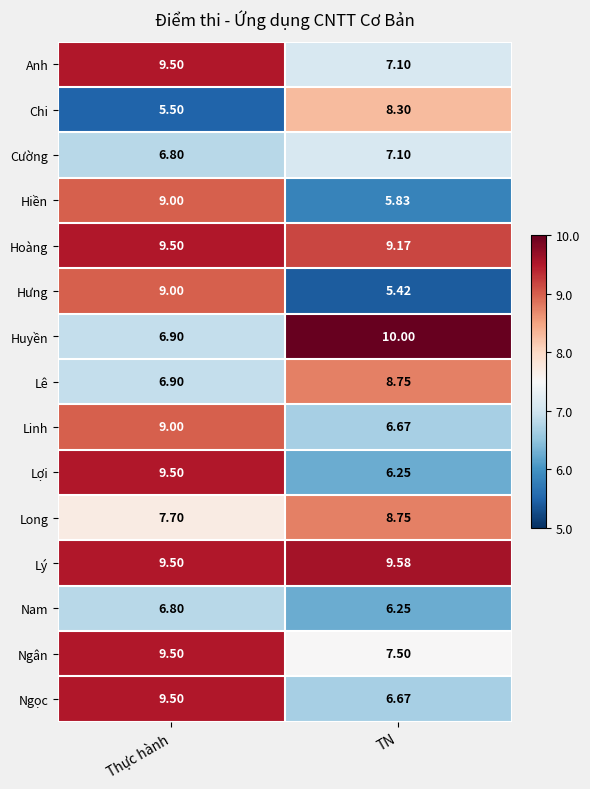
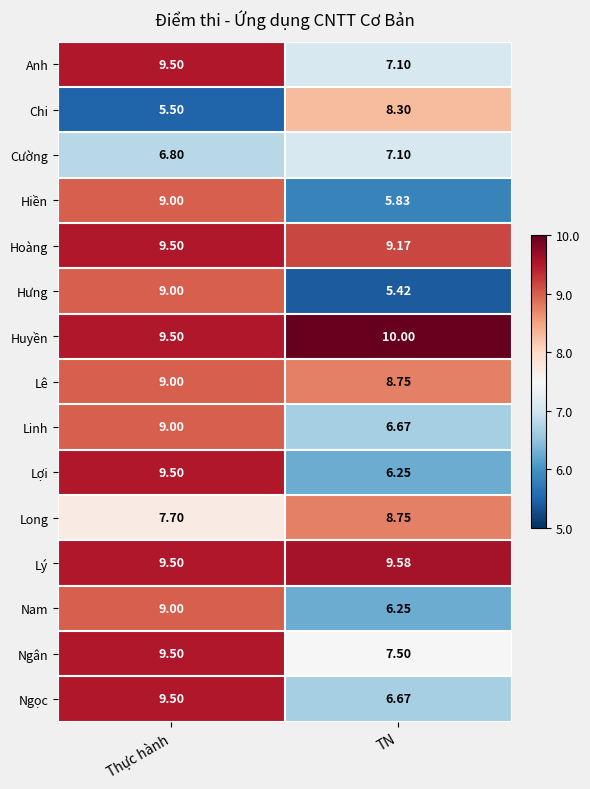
Huyền, Thực hành: 6.90 -> 9.50
Lê, Thực hành: 6.90 -> 9.00
Nam, Thực hành: 6.80 -> 9.00
